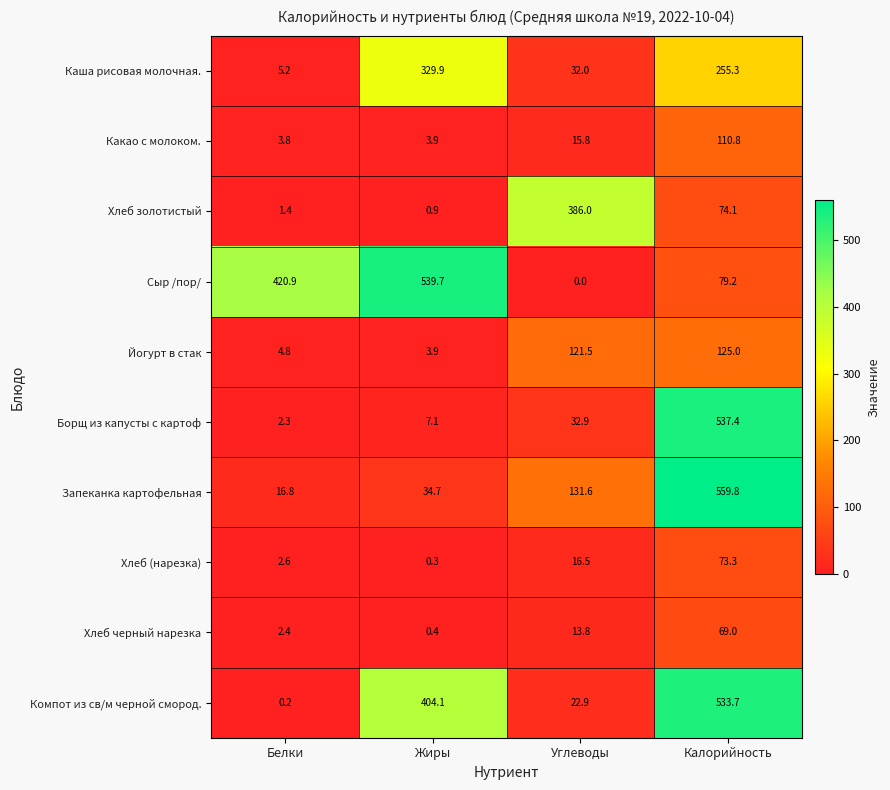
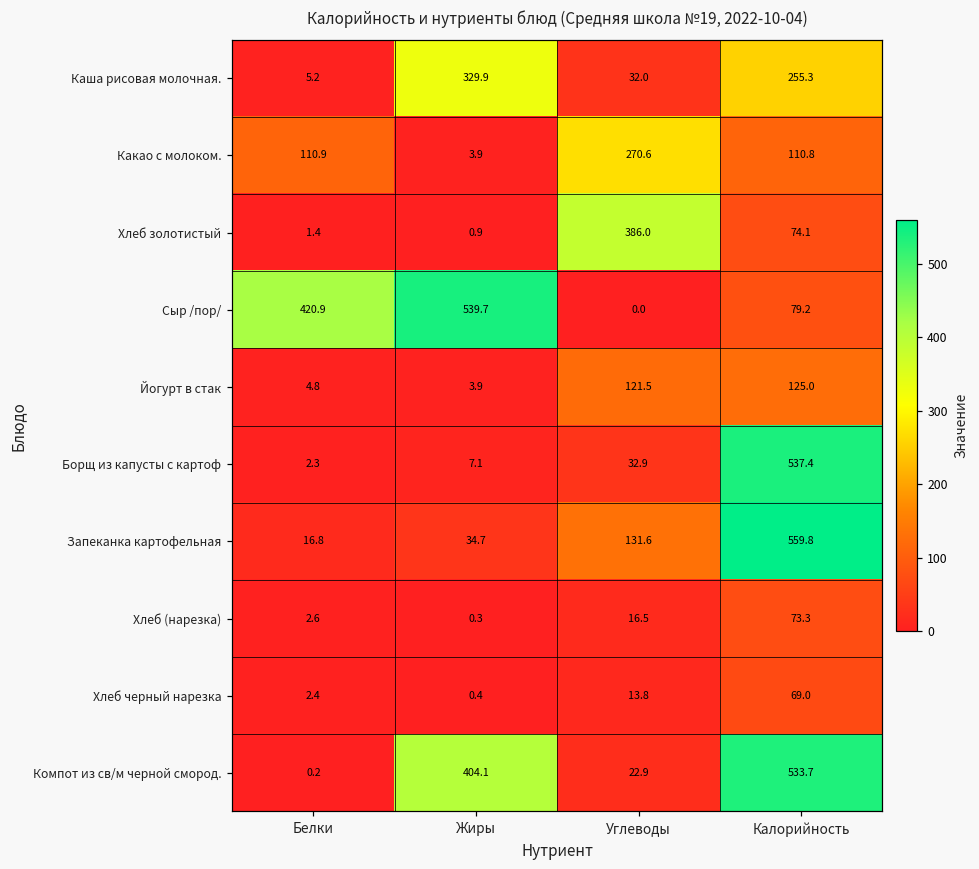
Какао с молоком., Белки: 3.8 -> 110.9
Какао с молоком., Углеводы: 15.8 -> 270.6
